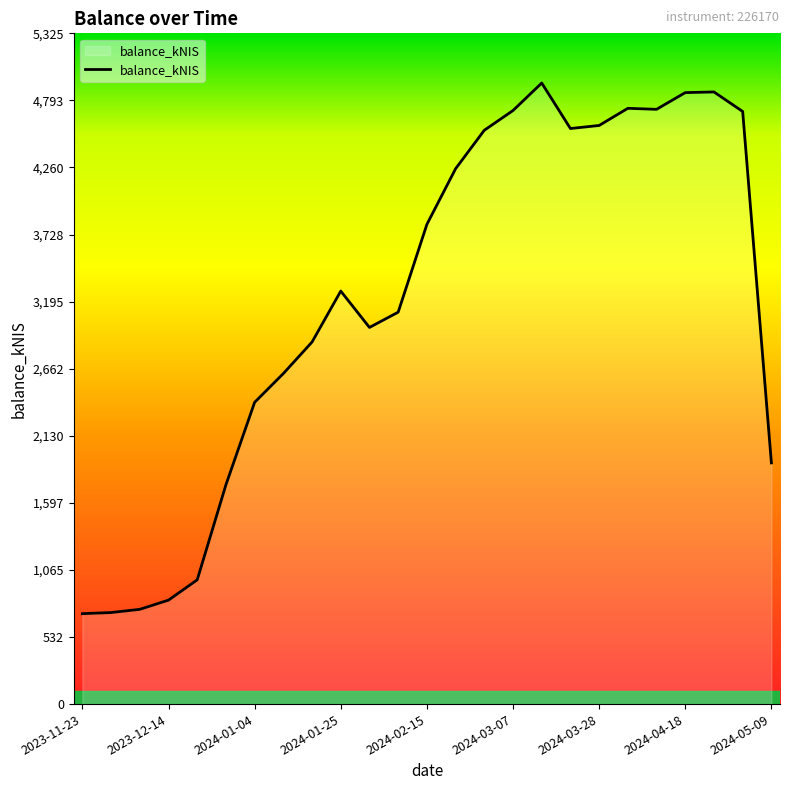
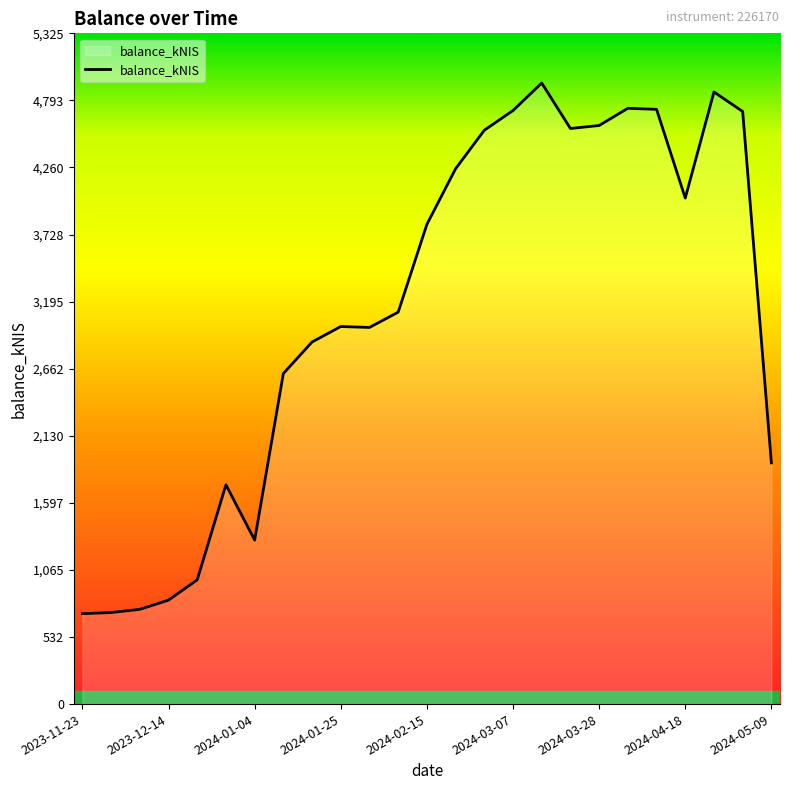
2024-01-04: 2,400 -> 1,300
2024-01-25: 3,280 -> 3,000
2024-04-18: 4,860 -> 4,020
